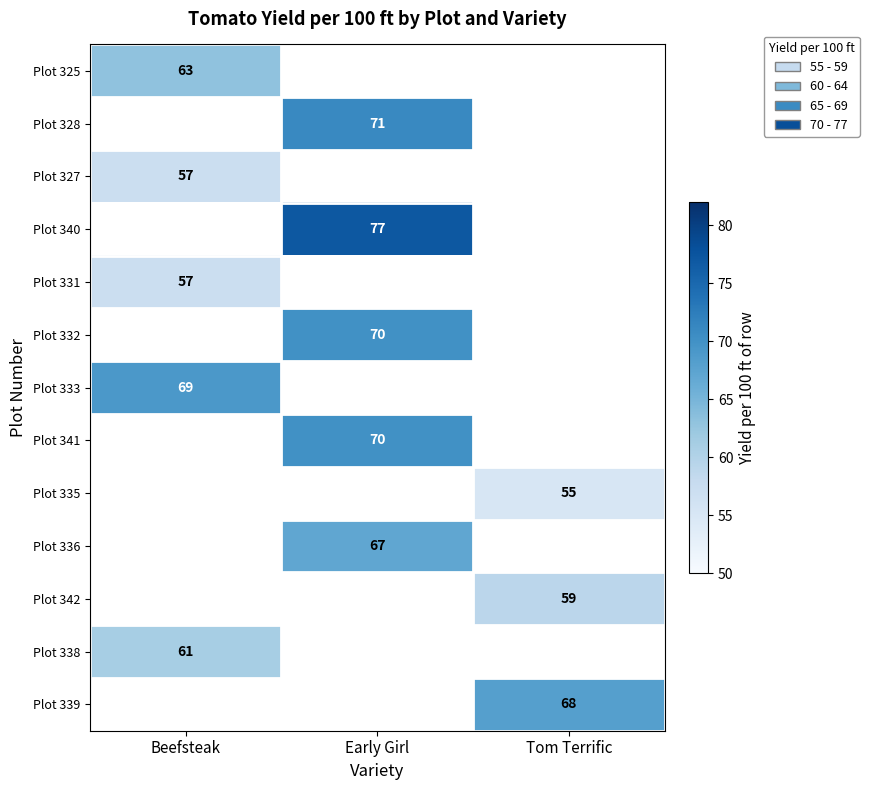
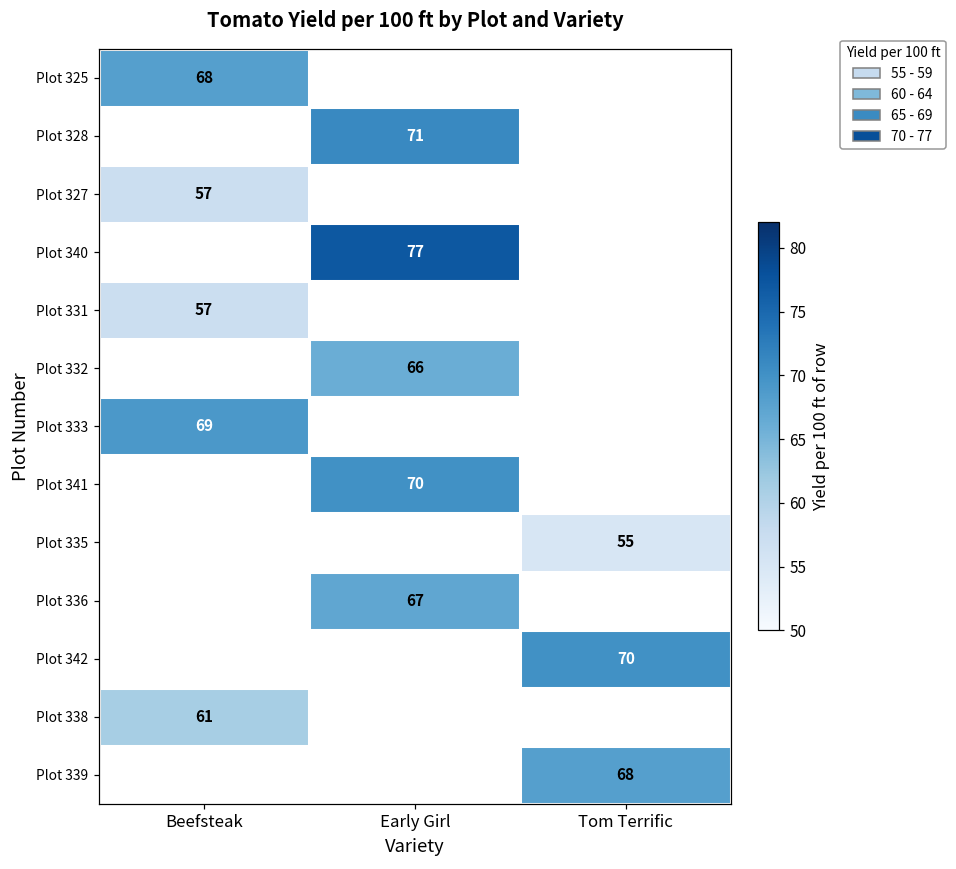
Plot 325, Beefsteak: 63 -> 68
Plot 332, Early Girl: 70 -> 66
Plot 342, Tom Terrific: 59 -> 70
